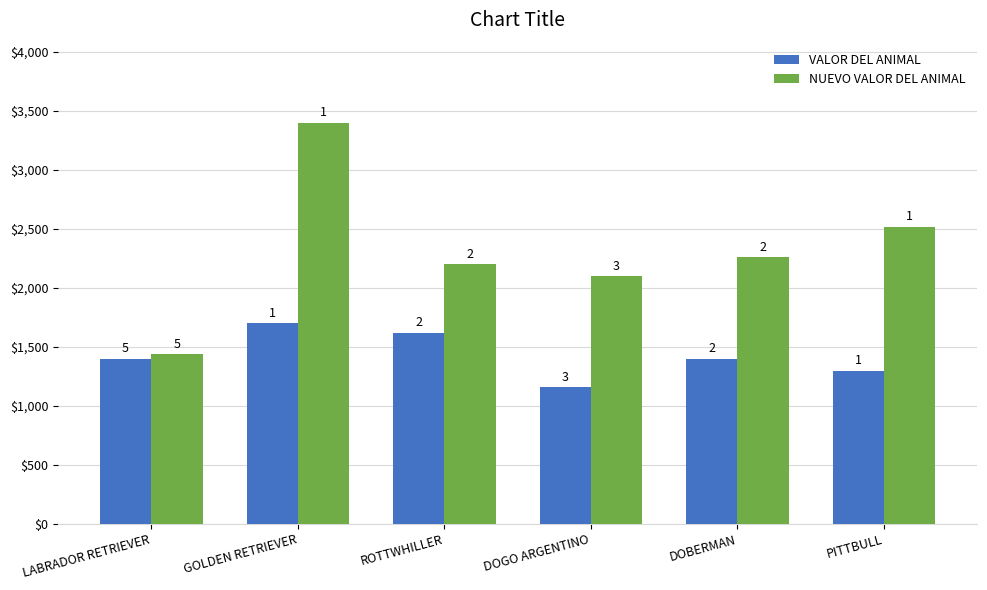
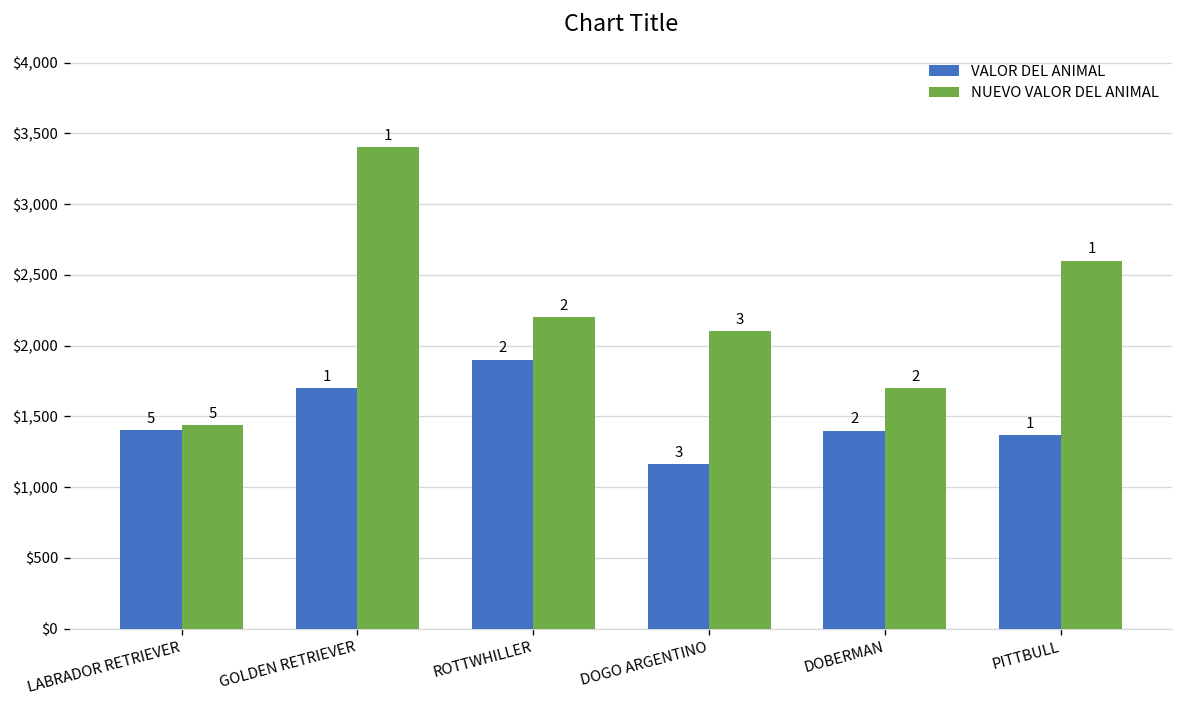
VALOR DEL ANIMAL, ROTTWHILLER: $1,620 -> $1,900
NUEVO VALOR DEL ANIMAL, DOBERMAN: $2,260 -> $1,700
VALOR DEL ANIMAL, PITTBULL: $1,300 -> $1,370
NUEVO VALOR DEL ANIMAL, PITTBULL: $2,520 -> $2,600
